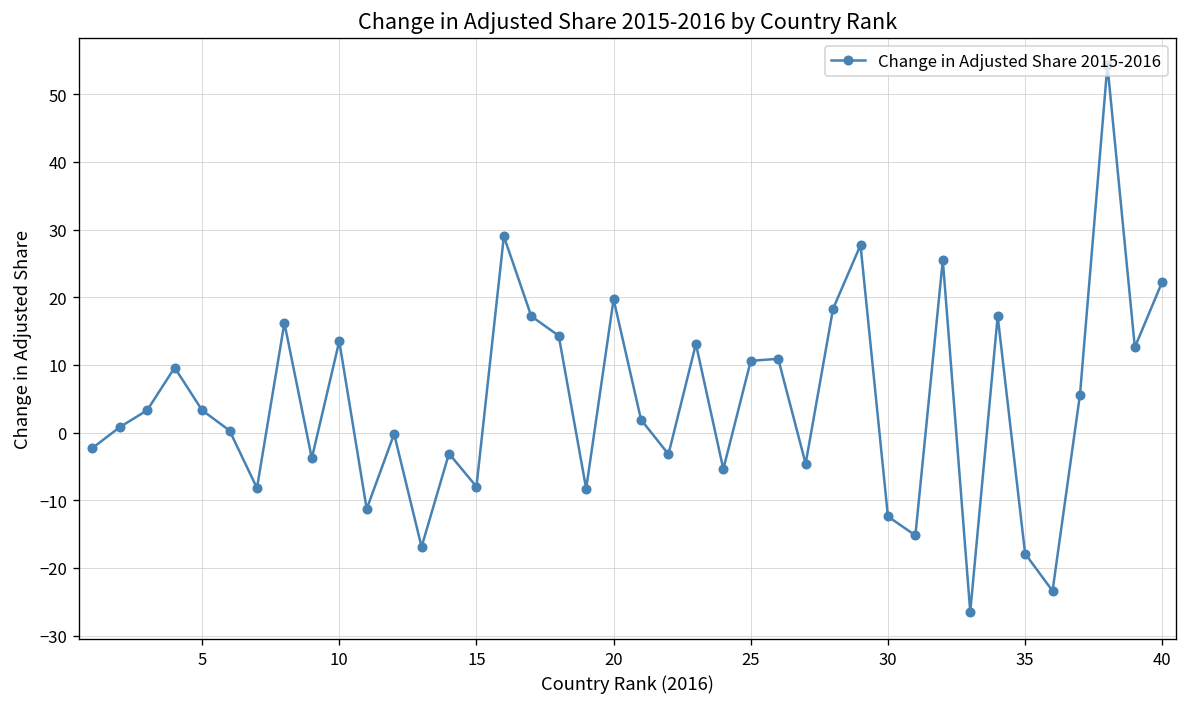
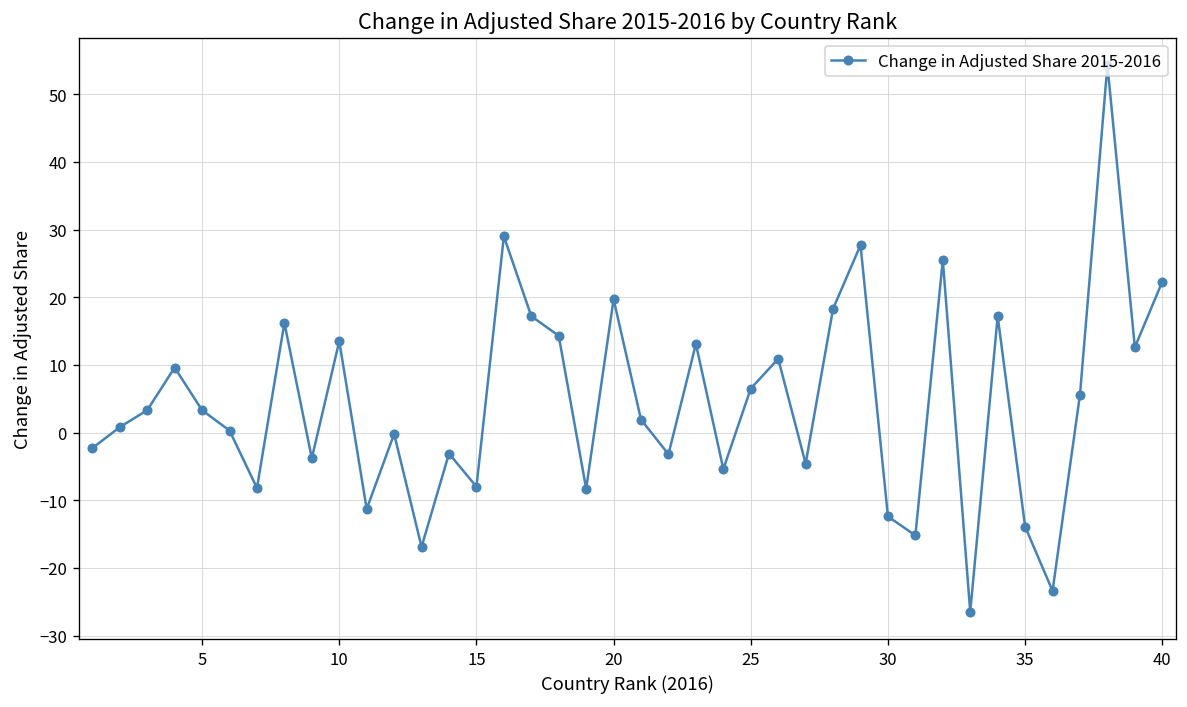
25: 11 -> 7
35: -18 -> -14
